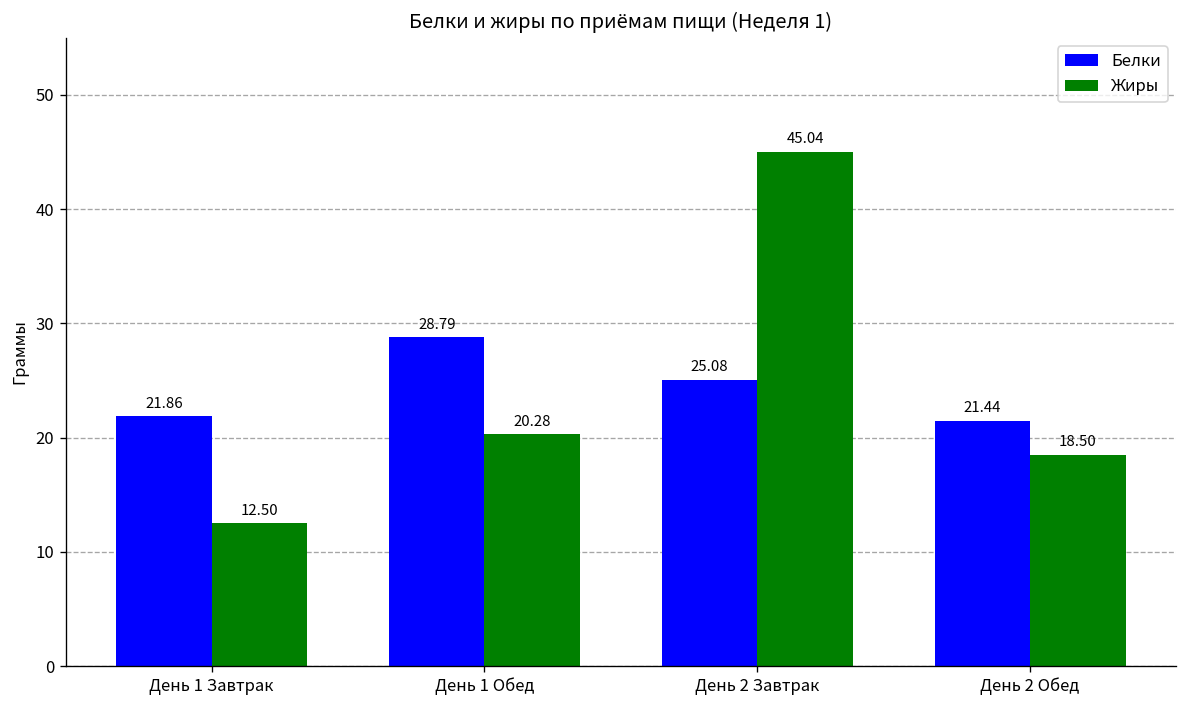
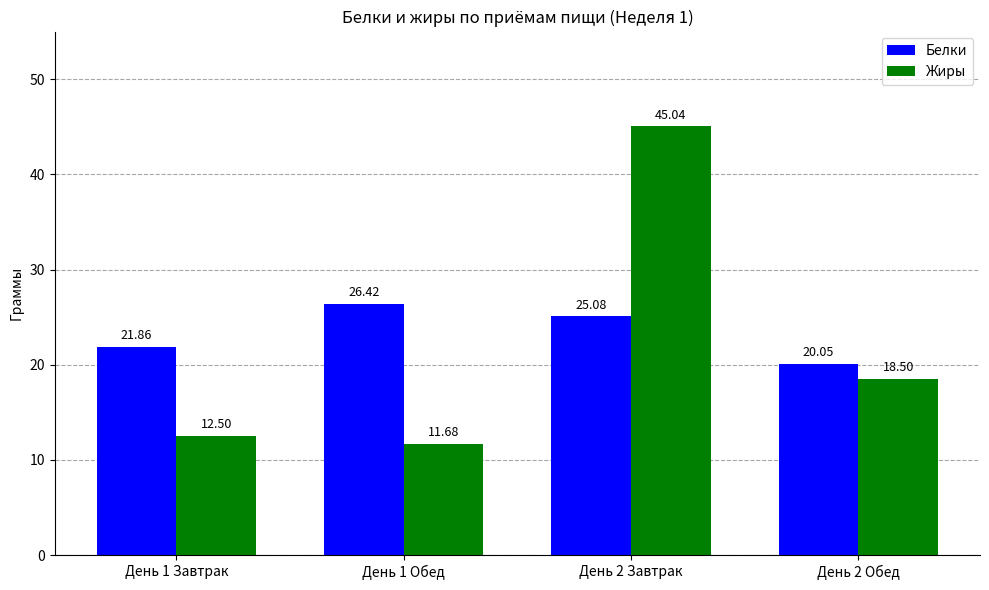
Белки, День 1 Обед: 28.79 -> 26.42
Жиры, День 1 Обед: 20.28 -> 11.68
Белки, День 2 Обед: 21.44 -> 20.05
